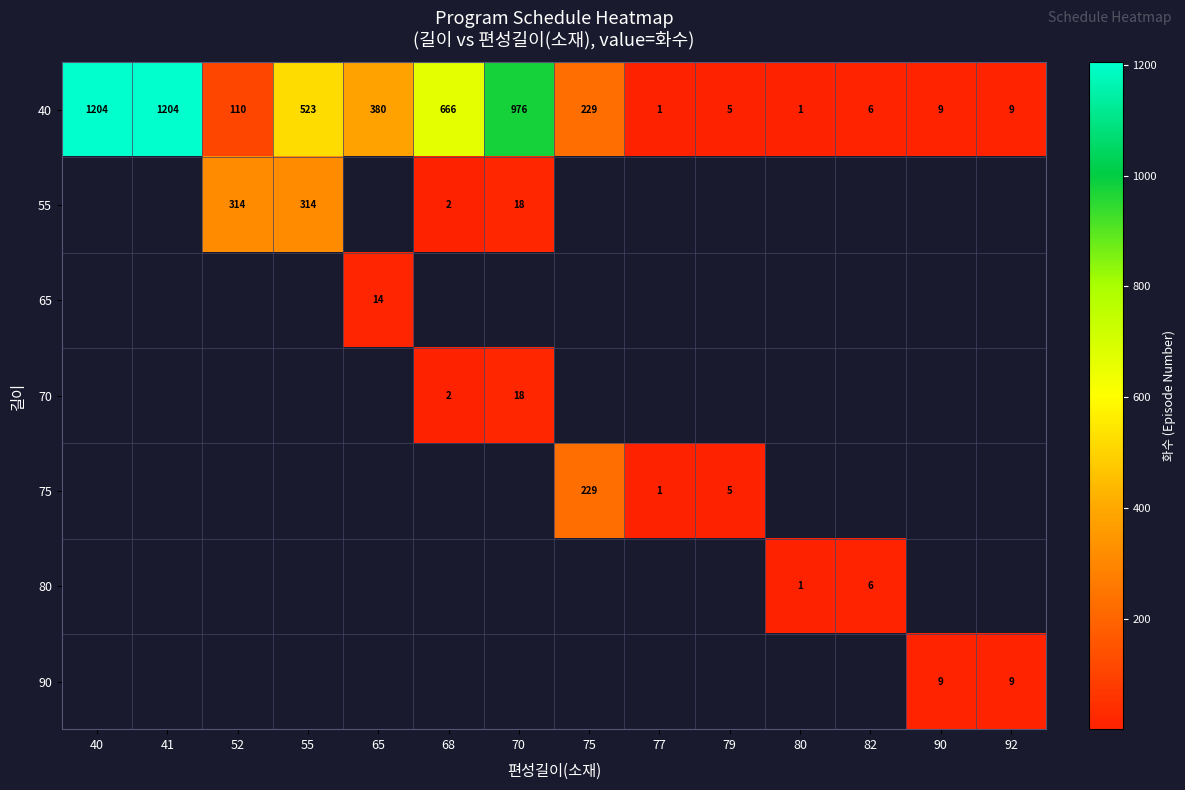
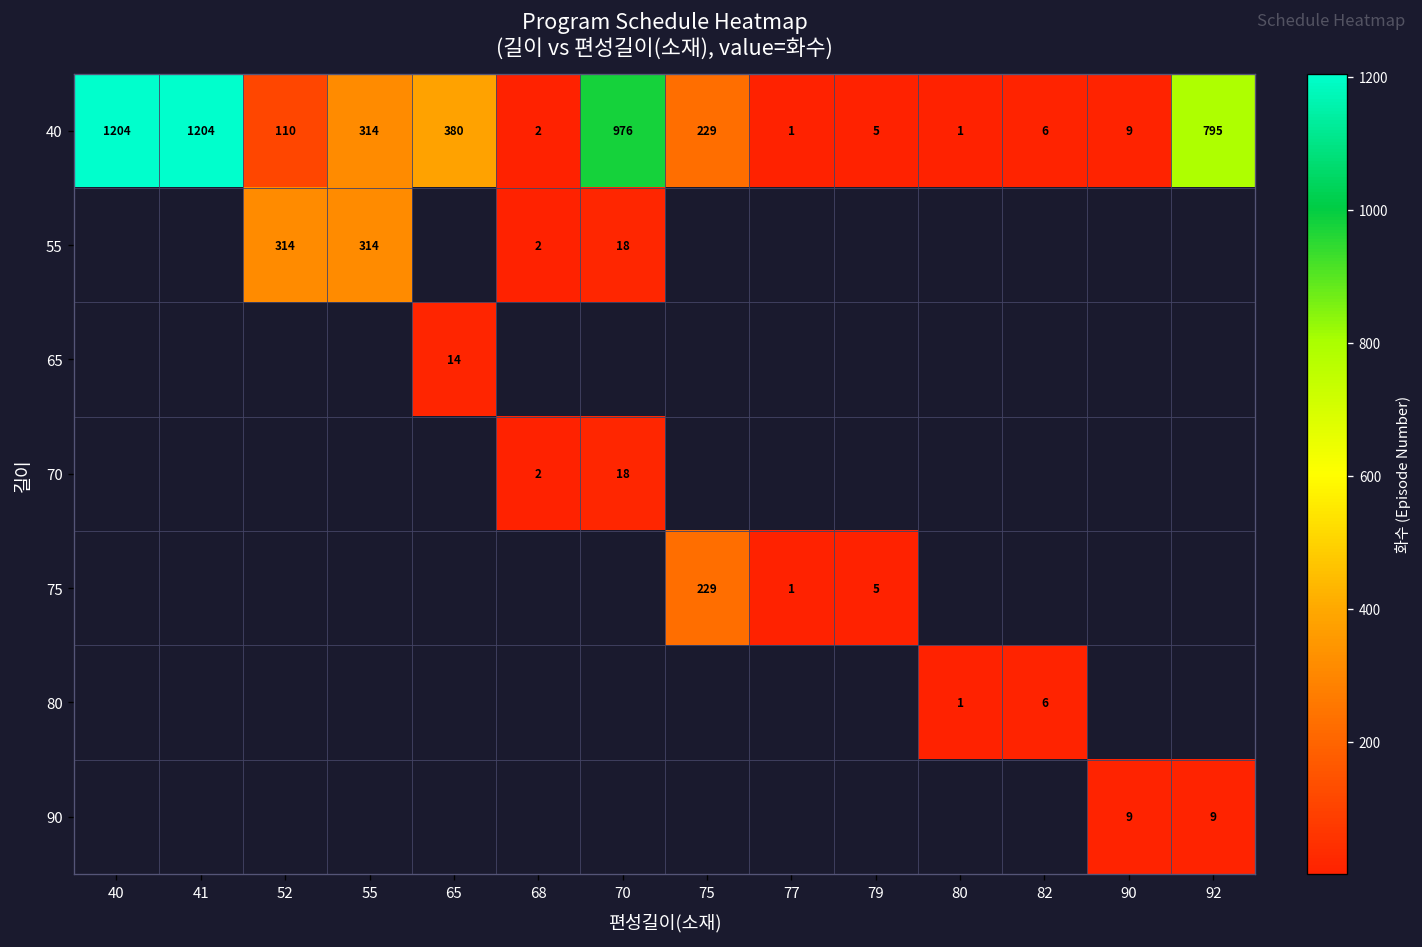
40, 55: 523 -> 314
40, 68: 666 -> 2
40, 92: 9 -> 795
